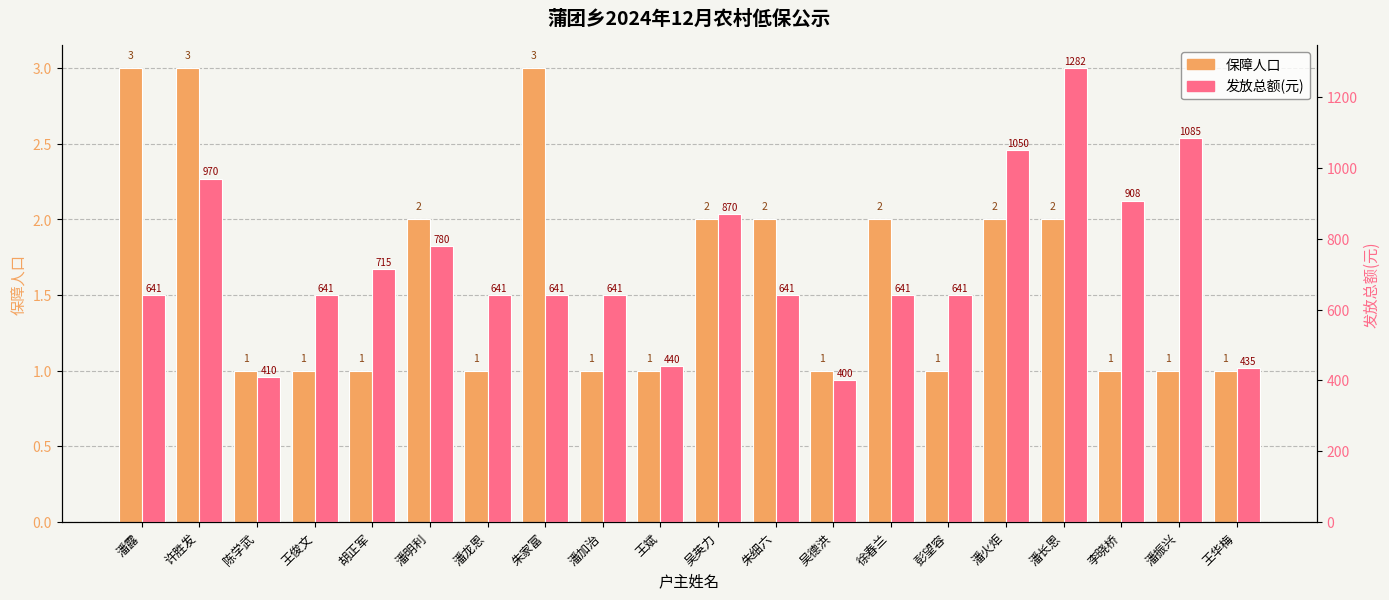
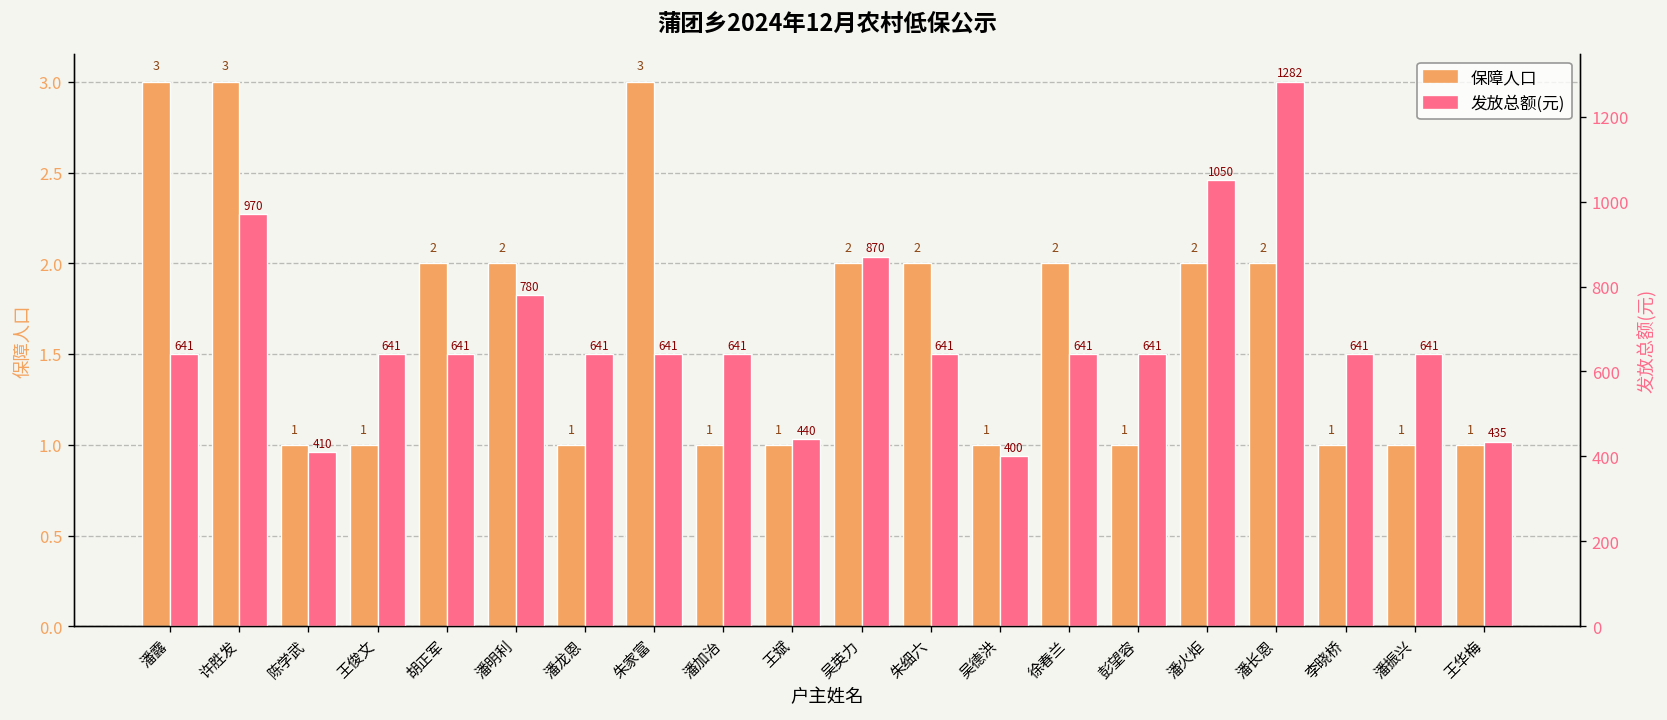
保障人口, 胡正军: 1 -> 2
发放总额(元), 胡正军: 715 -> 641
发放总额(元), 李晓桥: 908 -> 641
发放总额(元), 潘振兴: 1085 -> 641
